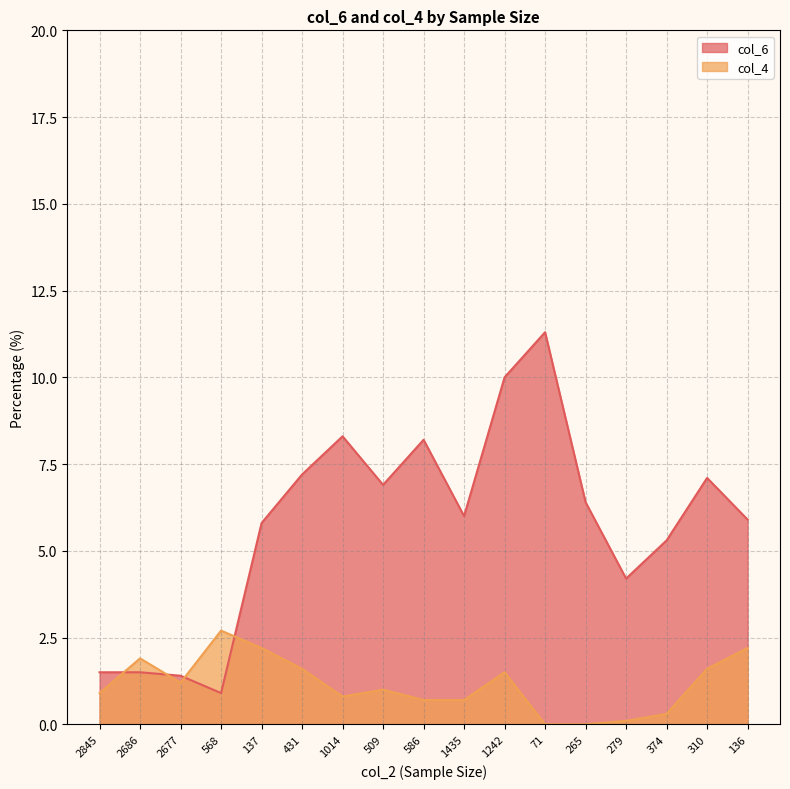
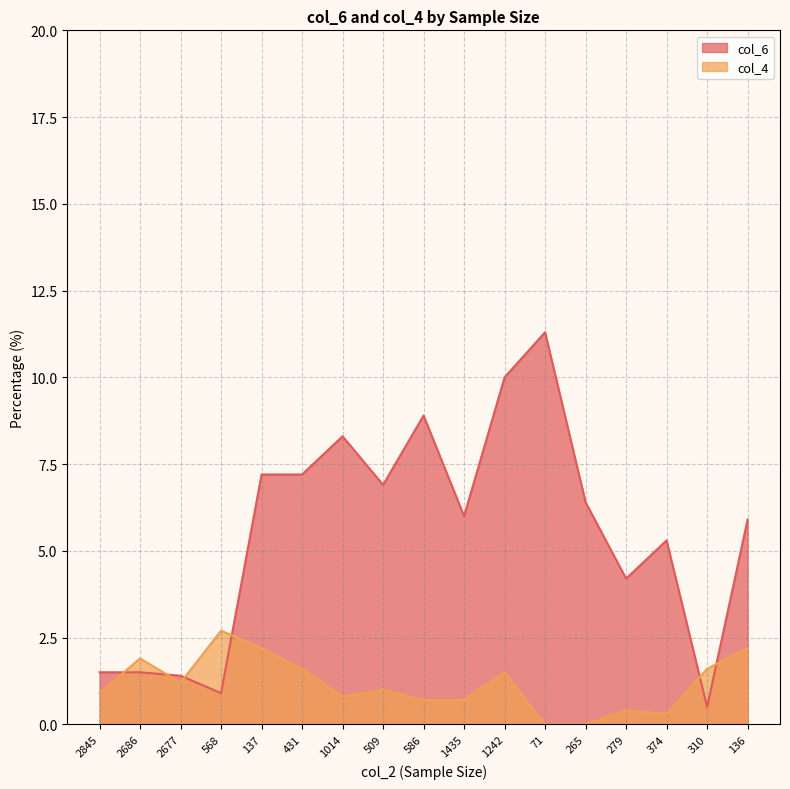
col_6, 137: 5.8 -> 7.2
col_6, 586: 8.2 -> 8.9
col_4, 279: 0.1 -> 0.4
col_6, 310: 7.1 -> 0.5
